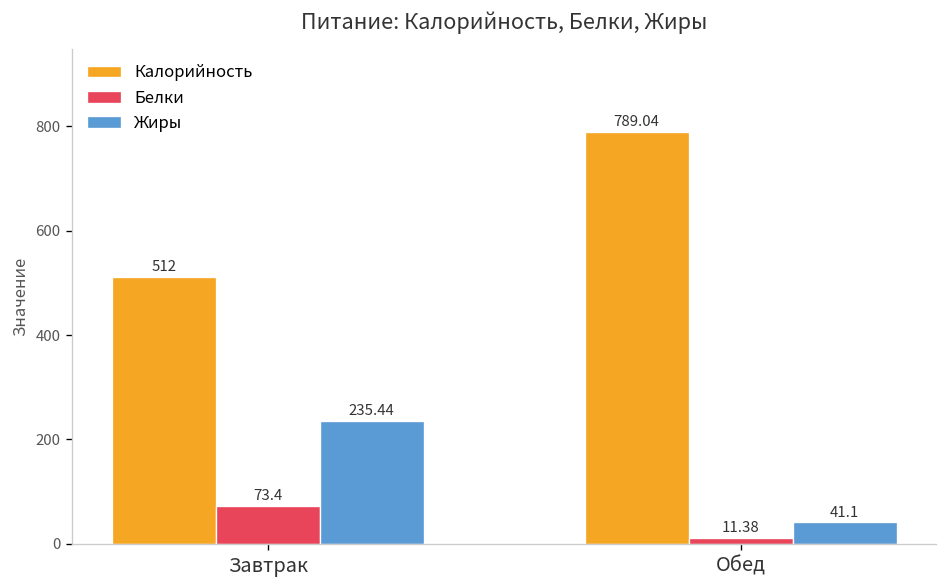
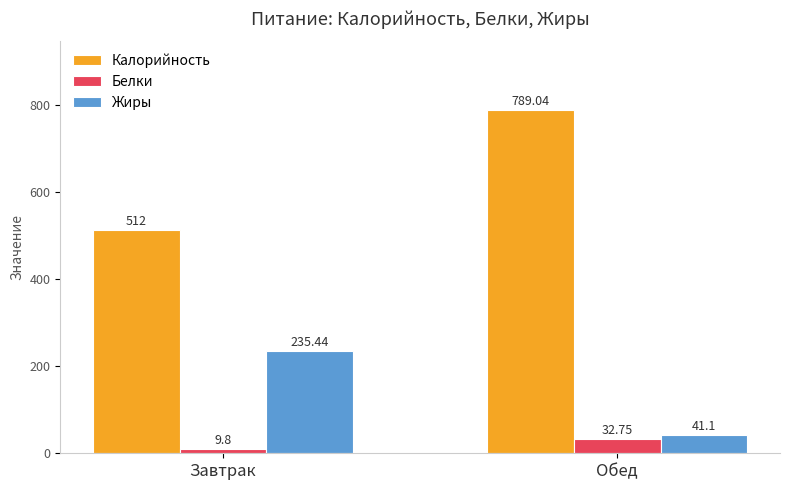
Белки, Завтрак: 73.4 -> 9.8
Белки, Обед: 11.38 -> 32.75
